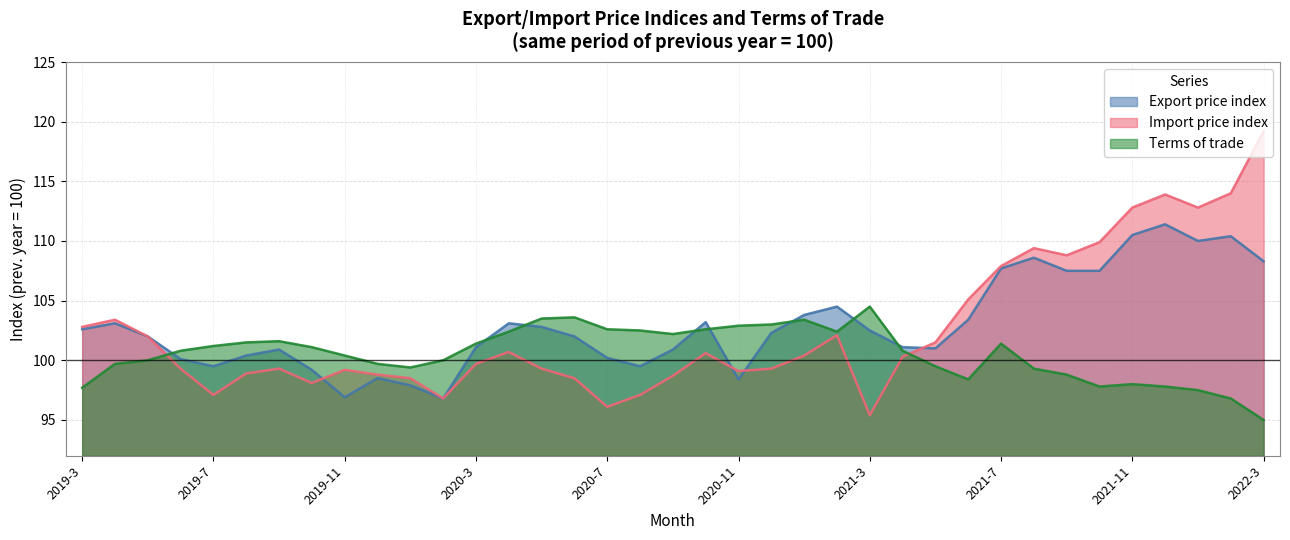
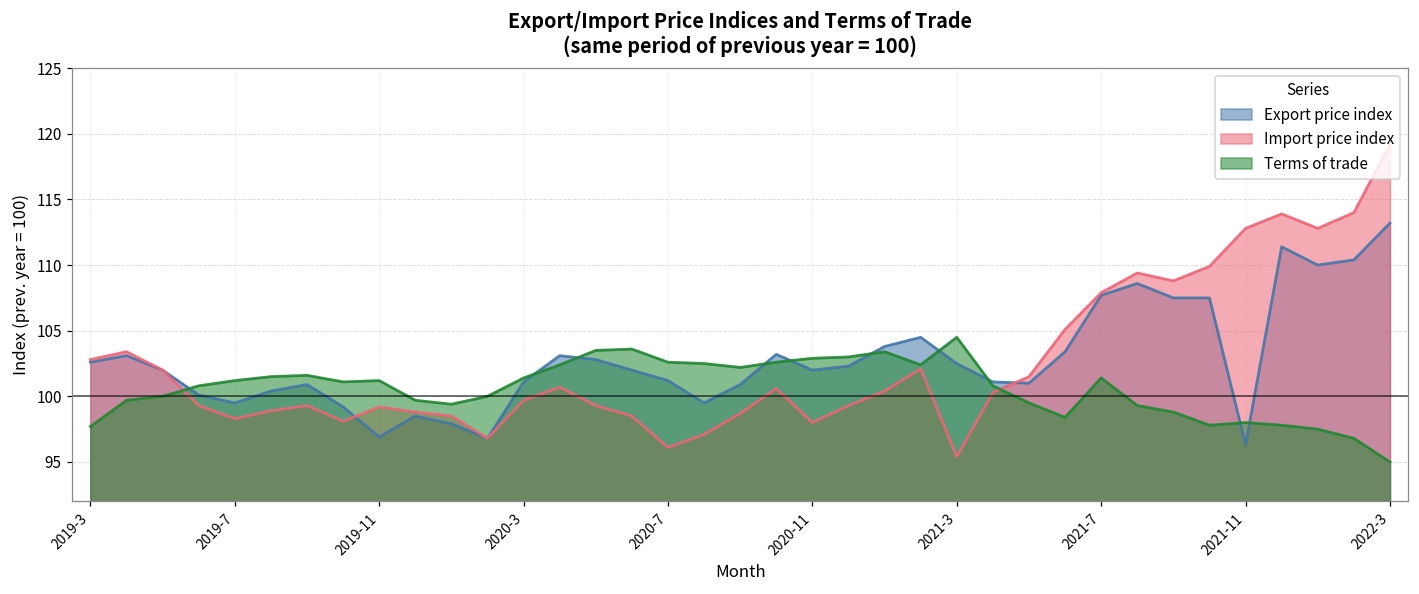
Import price index, 2019-7: 97.1 -> 98.3
Terms of trade, 2019-11: 100.4 -> 101.2
Export price index, 2020-7: 100.2 -> 101.2
Export price index, 2020-11: 98.4 -> 102.0
Import price index, 2020-11: 99.1 -> 98.0
Export price index, 2021-11: 110.5 -> 96.3
Export price index, 2022-3: 108.3 -> 113.2
